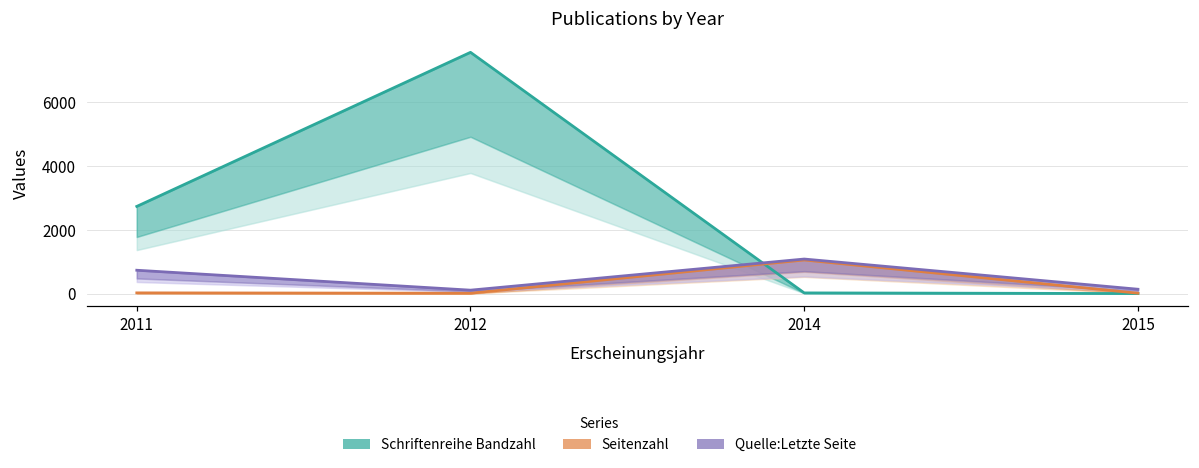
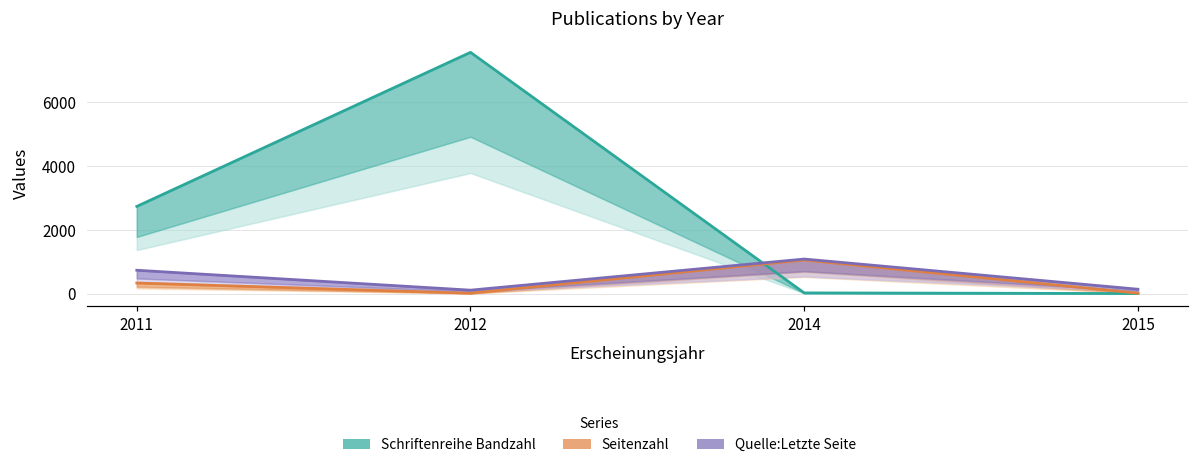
Seitenzahl, 2011: 0 -> 300
